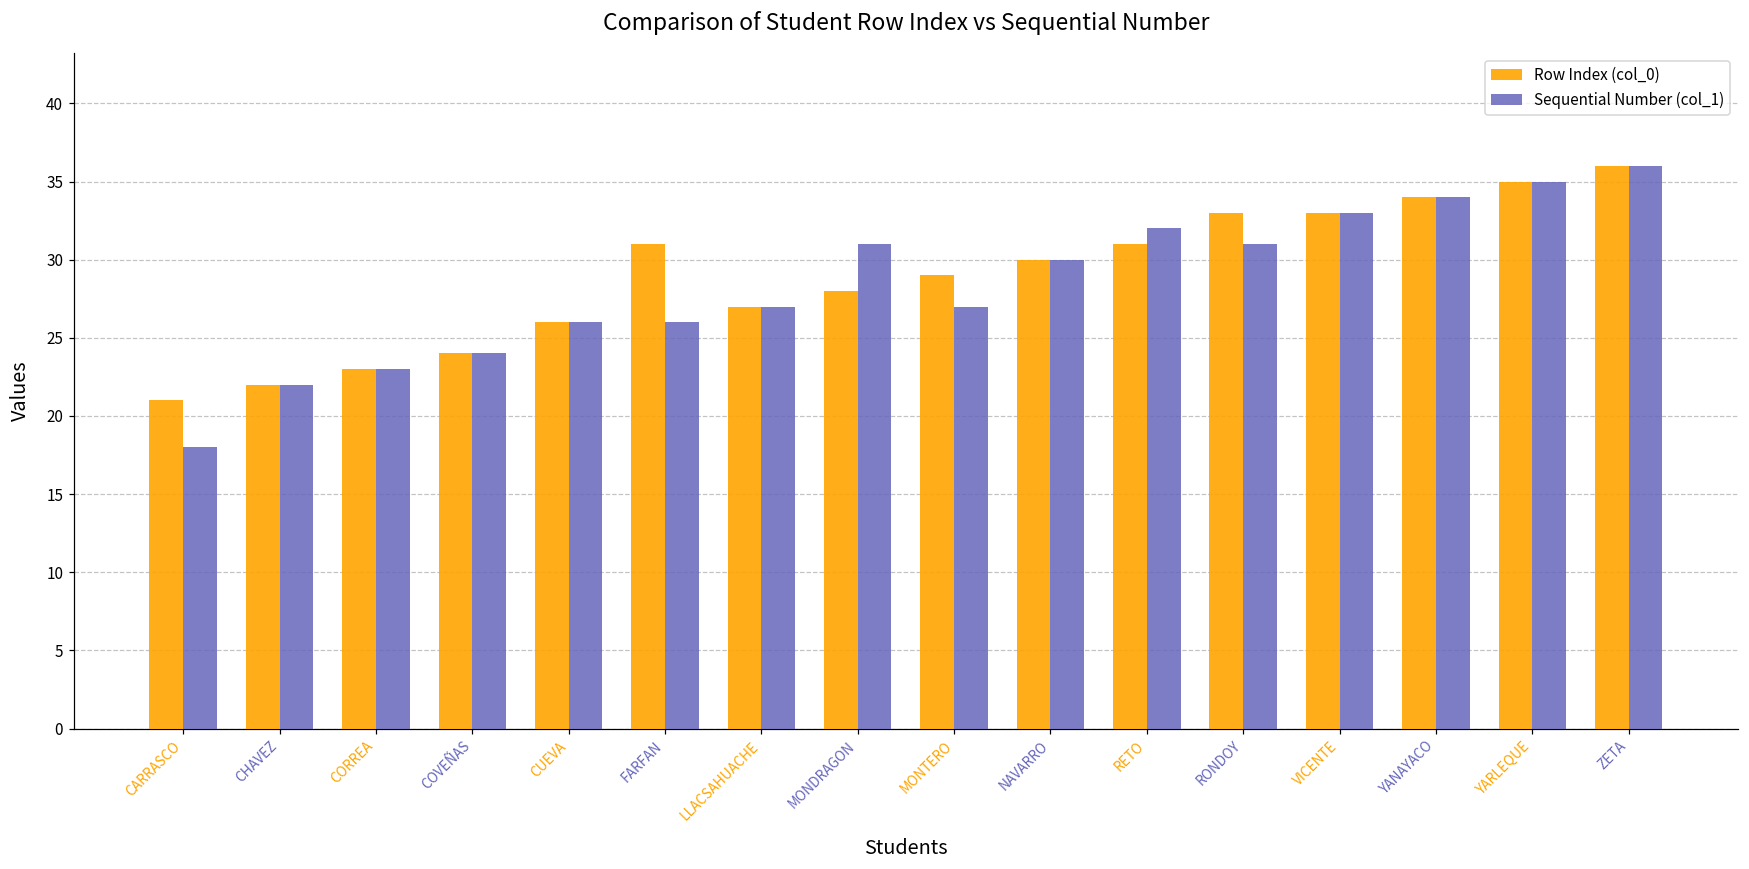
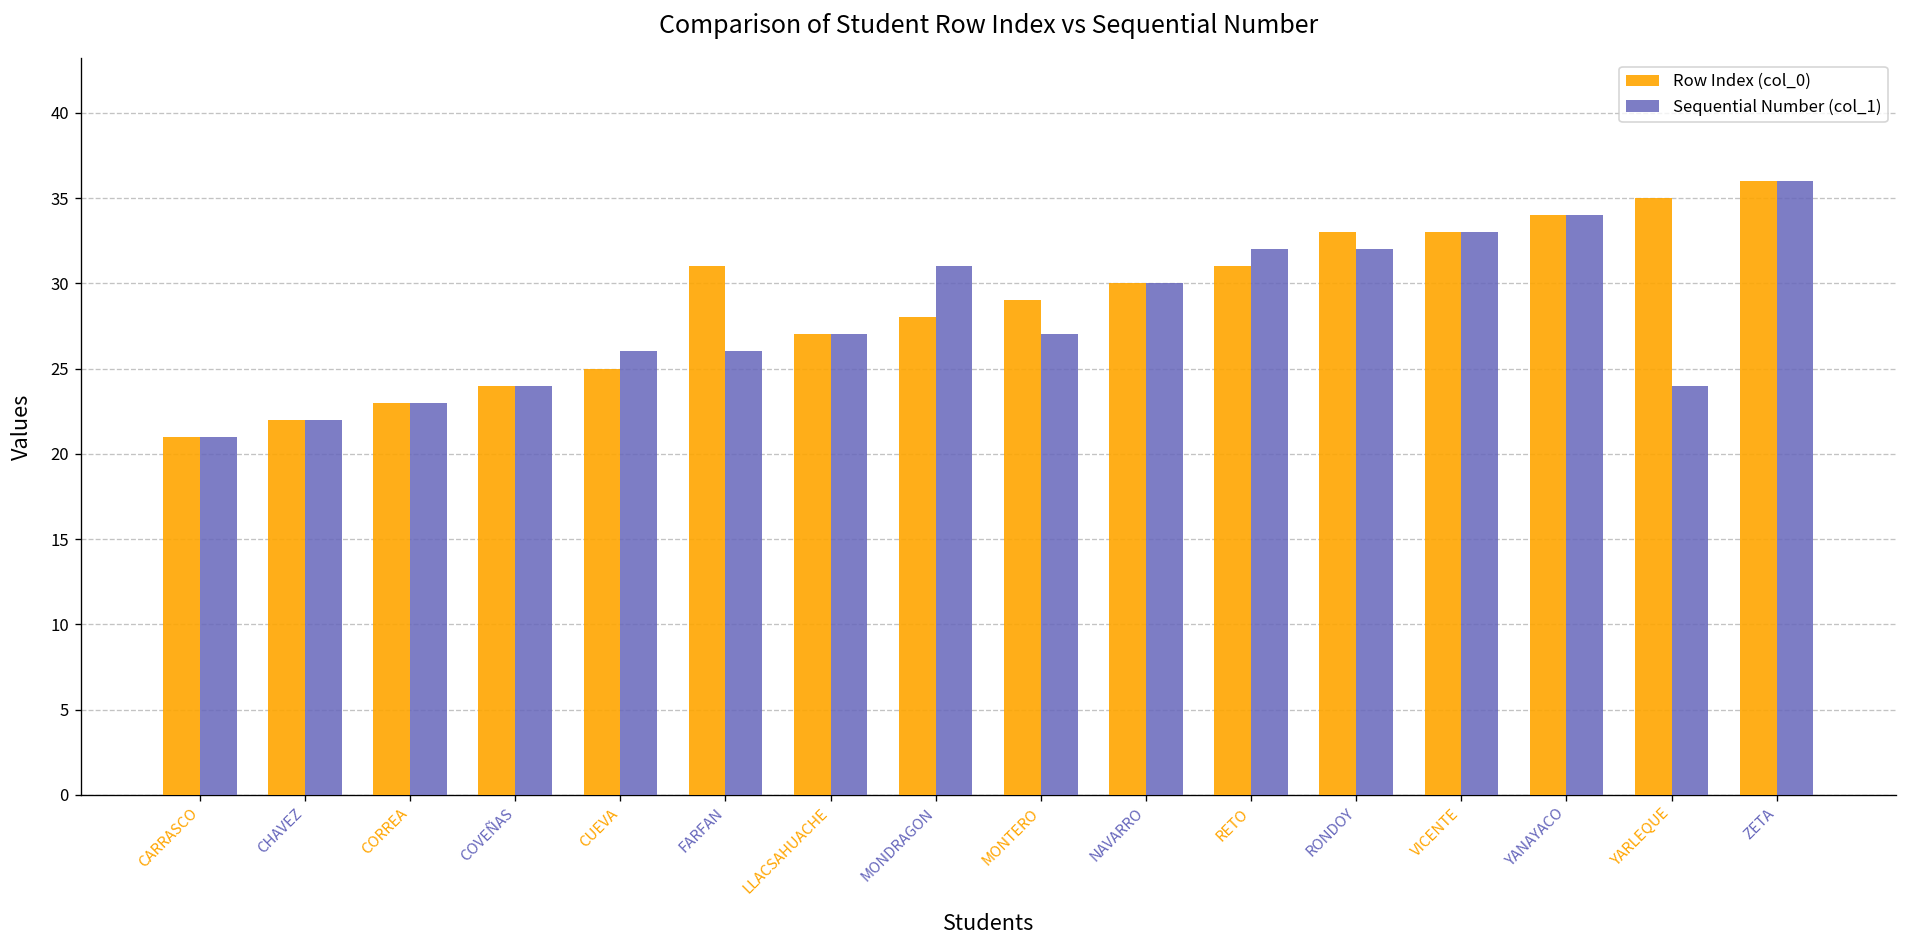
Sequential Number (col_1), CARRASCO: 18 -> 21
Row Index (col_0), CUEVA: 26 -> 25
Sequential Number (col_1), RONDOY: 31 -> 32
Sequential Number (col_1), YARLEQUE: 35 -> 24
